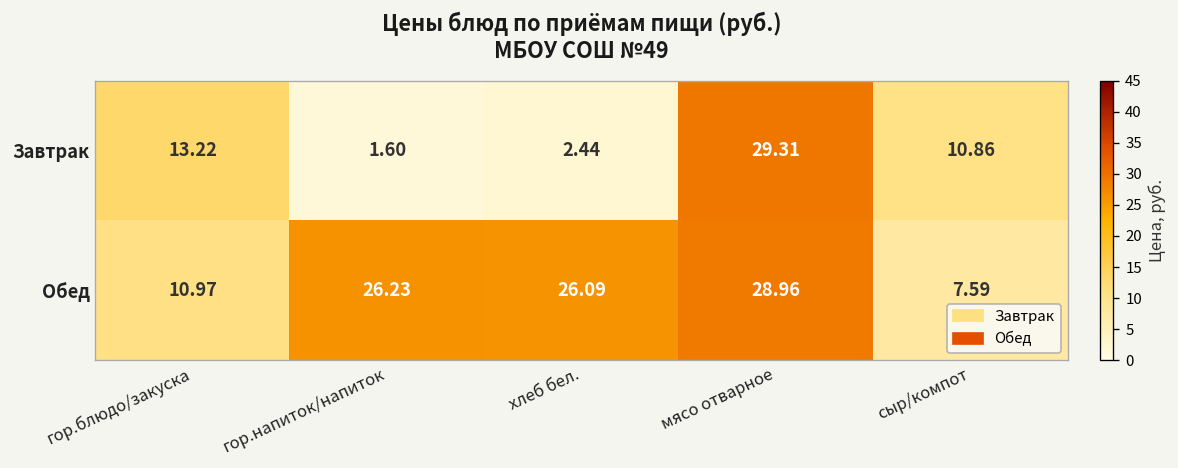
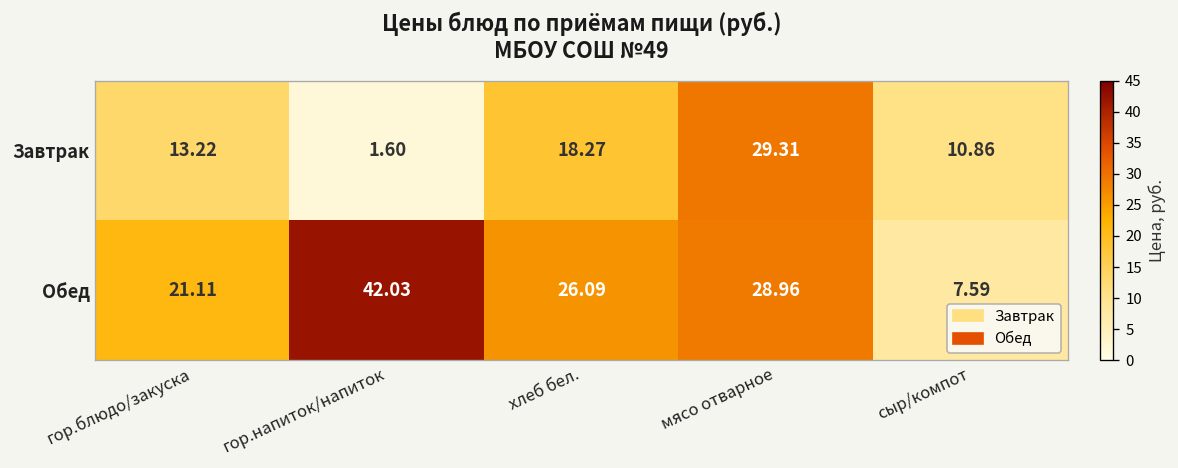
Завтрак, хлеб бел.: 2.44 -> 18.27
Обед, гор.блюдо/закуска: 10.97 -> 21.11
Обед, гор.напиток/напиток: 26.23 -> 42.03
